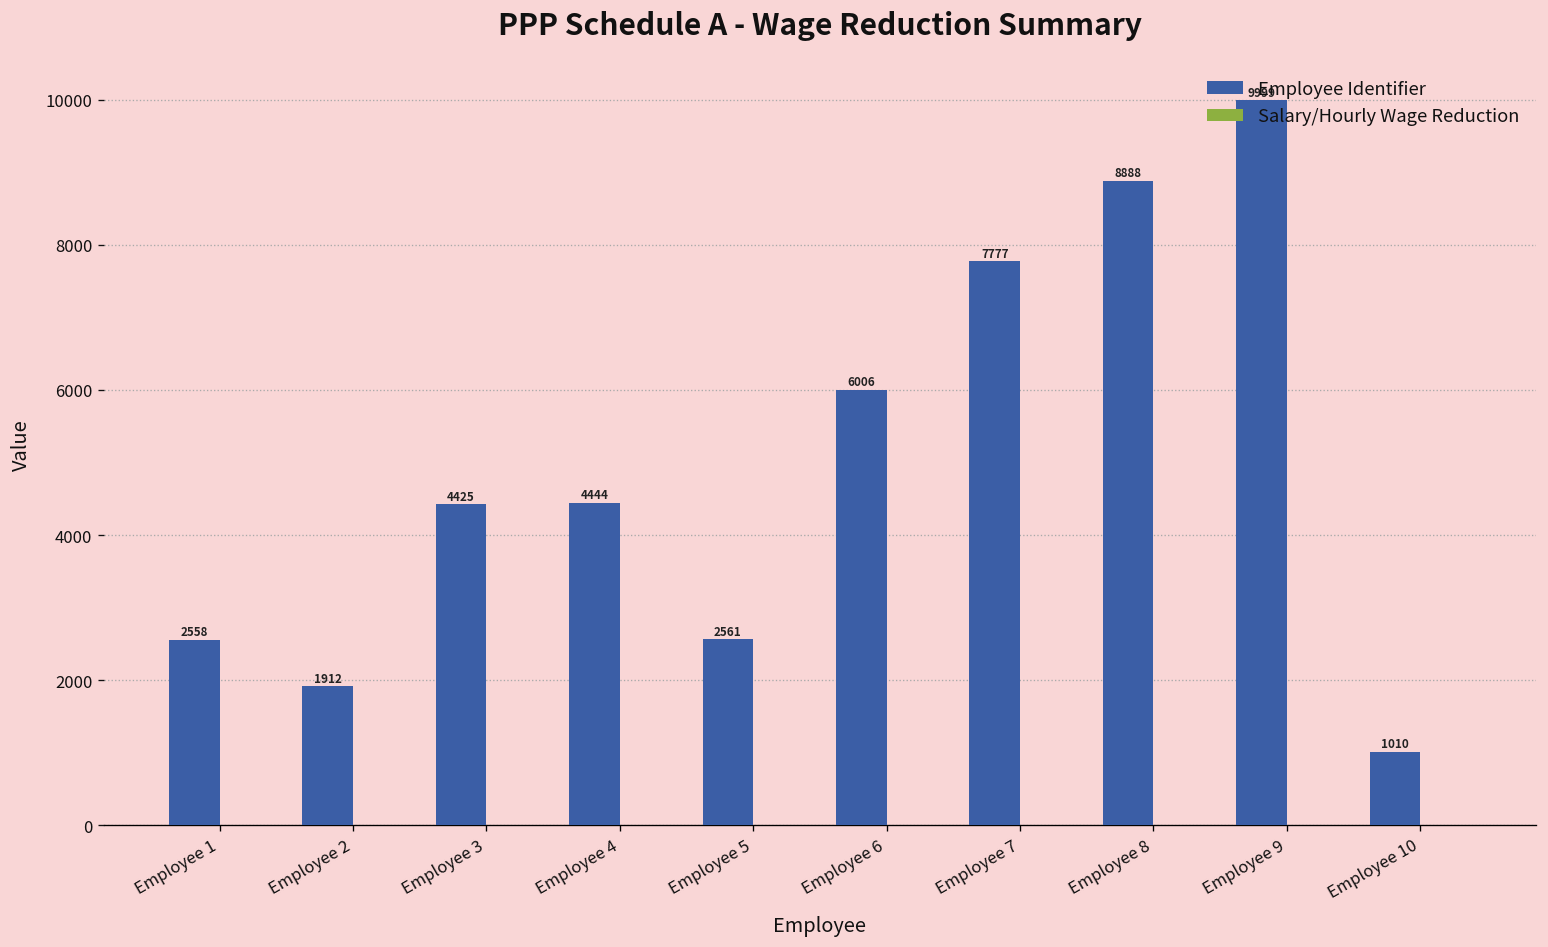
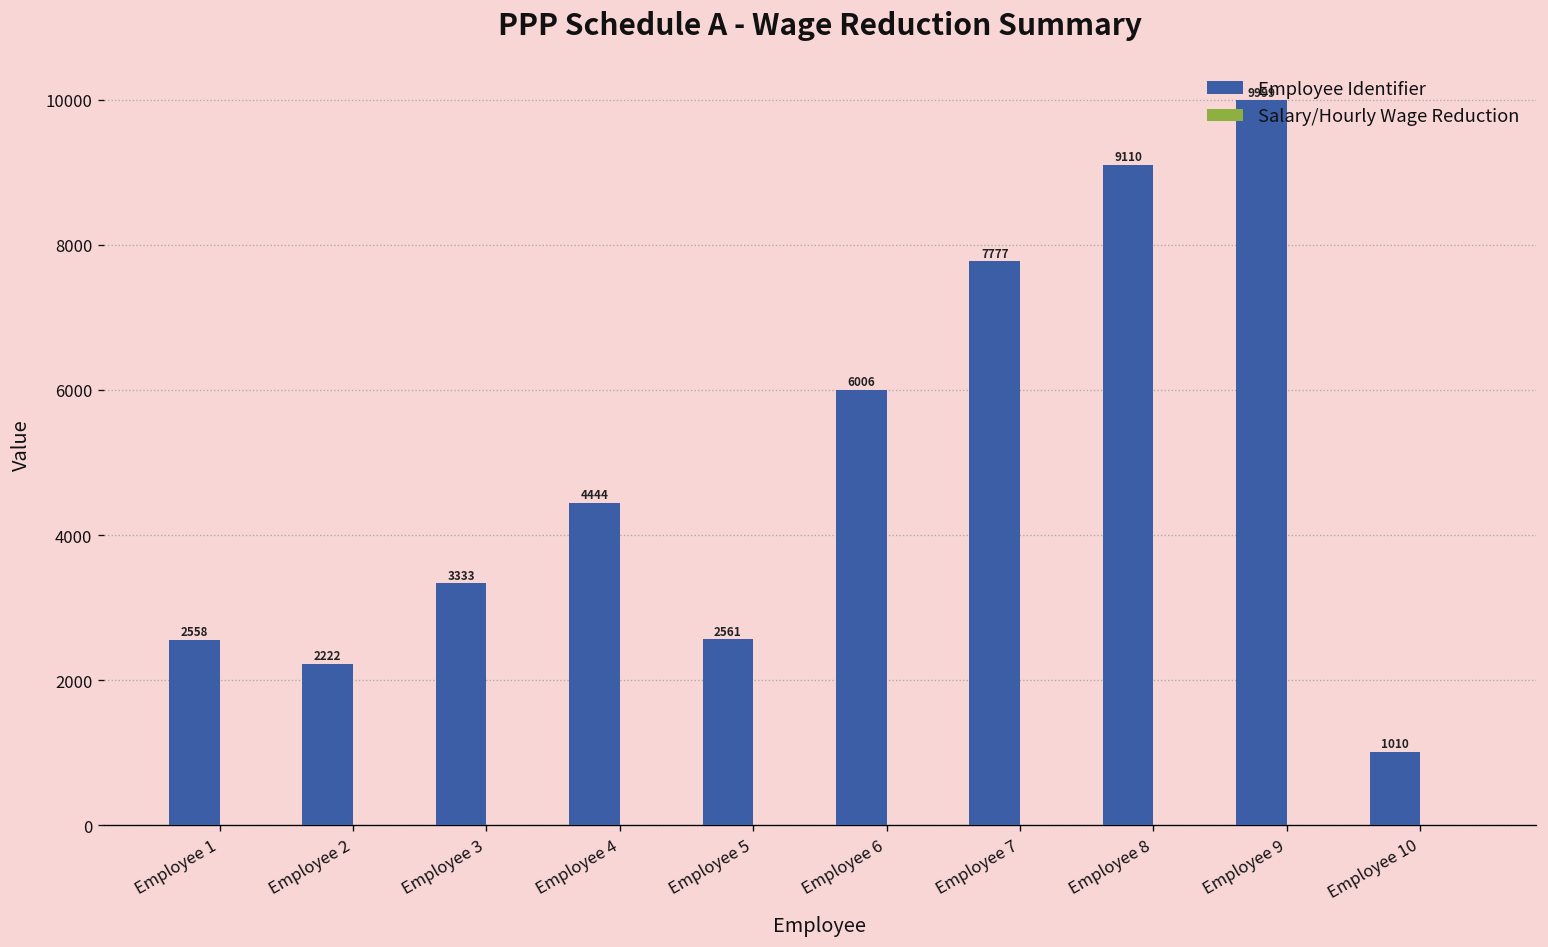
Employee Identifier, Employee 2: 1912 -> 2222
Employee Identifier, Employee 3: 4425 -> 3333
Employee Identifier, Employee 8: 8888 -> 9110
